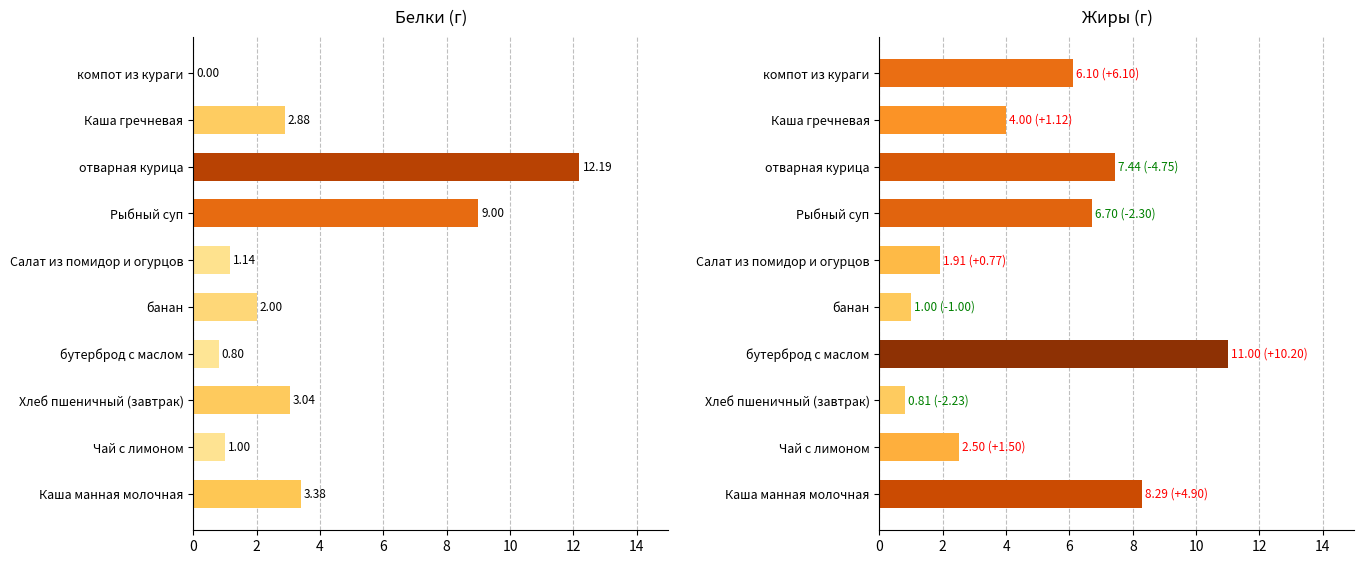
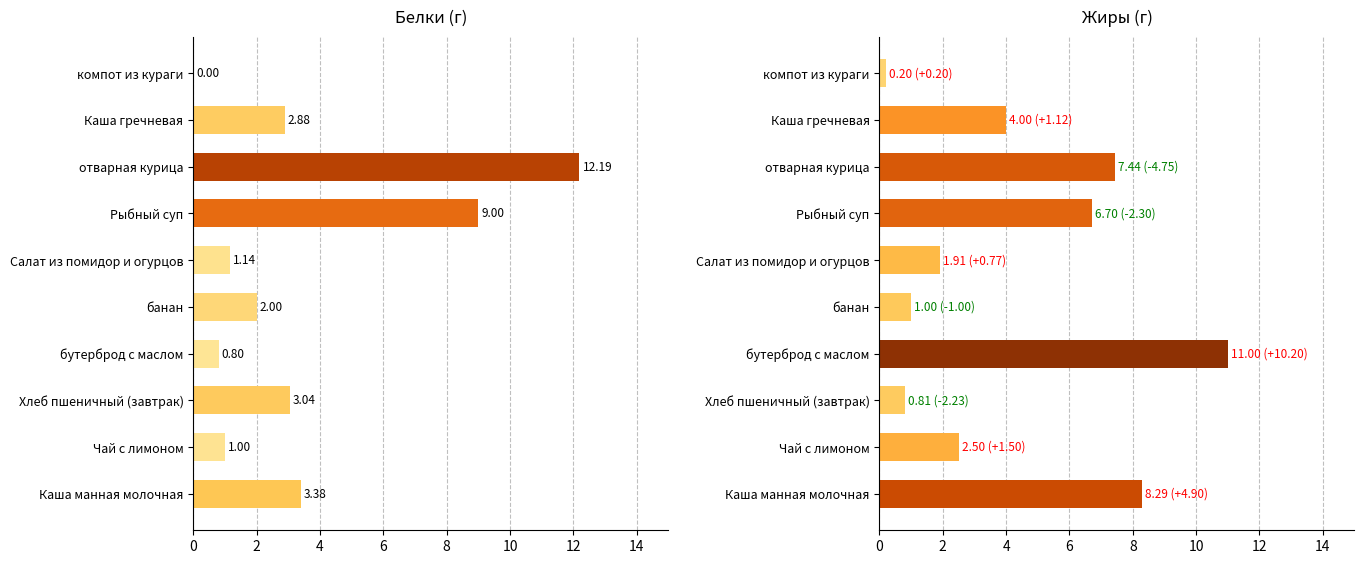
Жиры (г), компот из кураги: 6.10 (+6.10) -> 0.20 (+0.20)
